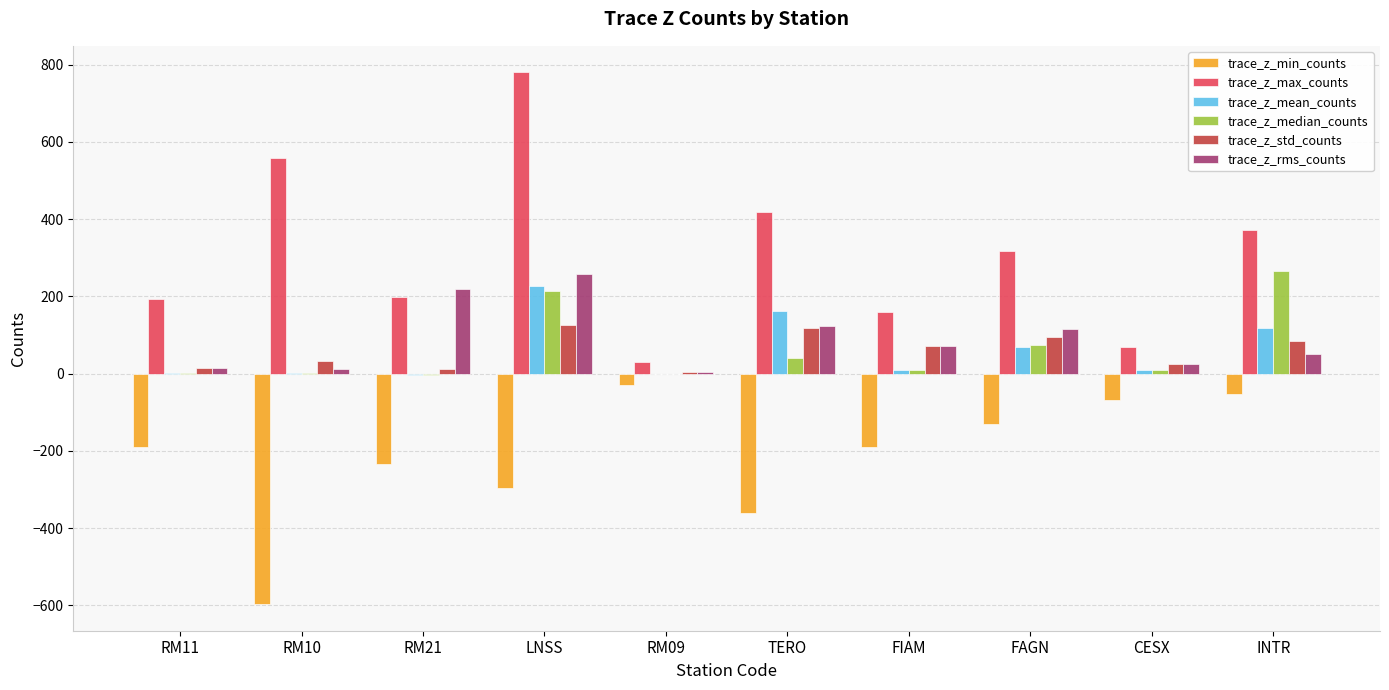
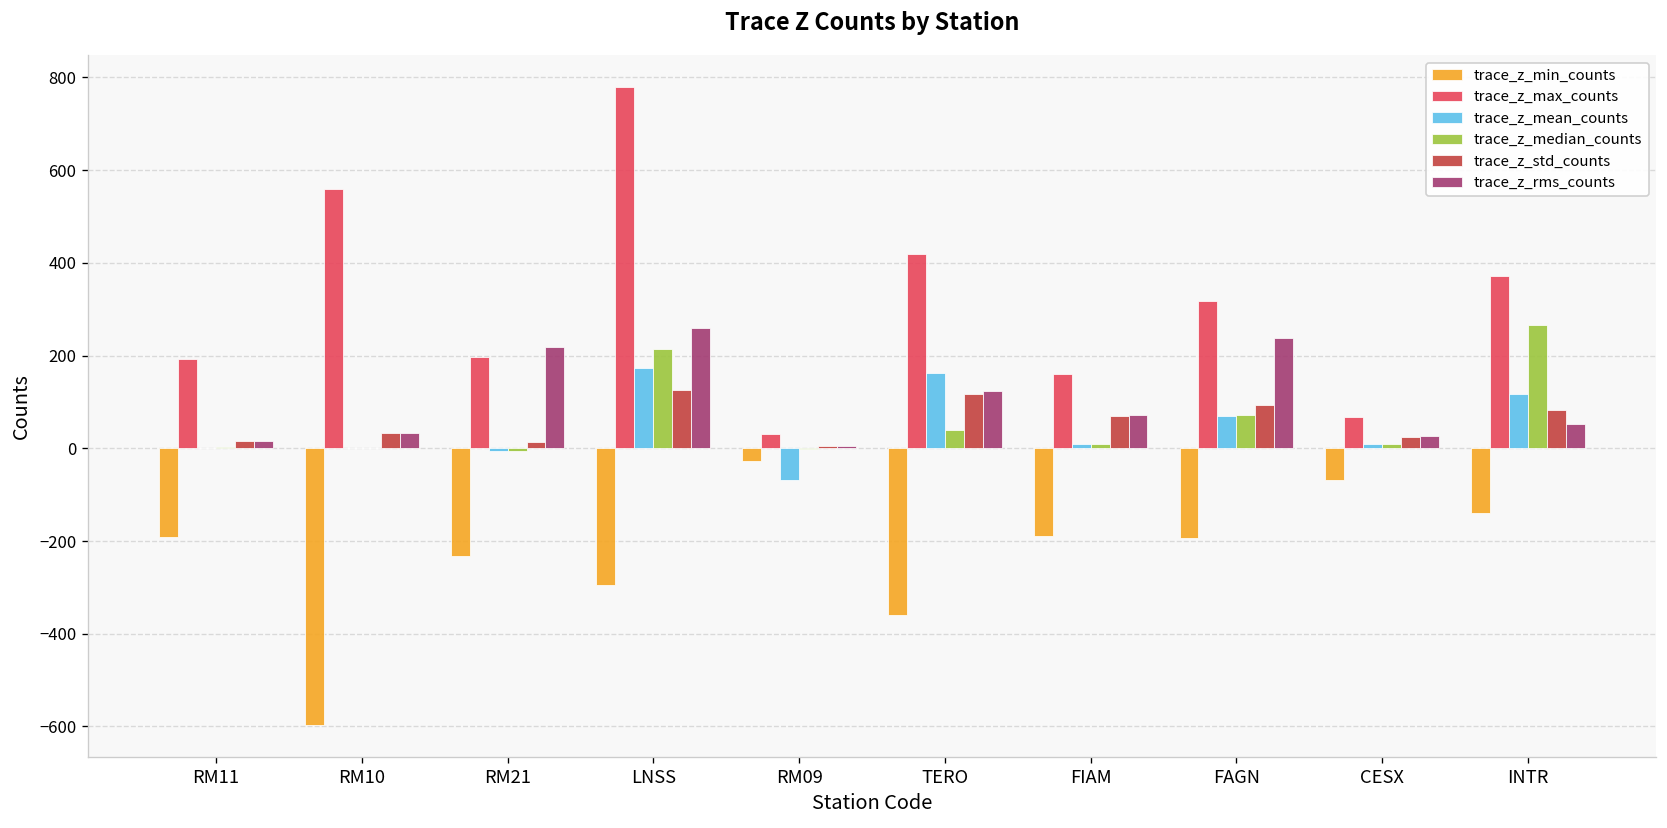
trace_z_rms_counts, RM10: 10 -> 30
trace_z_mean_counts, LNSS: 230 -> 170
trace_z_mean_counts, RM09: 0 -> -70
trace_z_min_counts, FAGN: -130 -> -190
trace_z_rms_counts, FAGN: 120 -> 240
trace_z_min_counts, INTR: -50 -> -140
